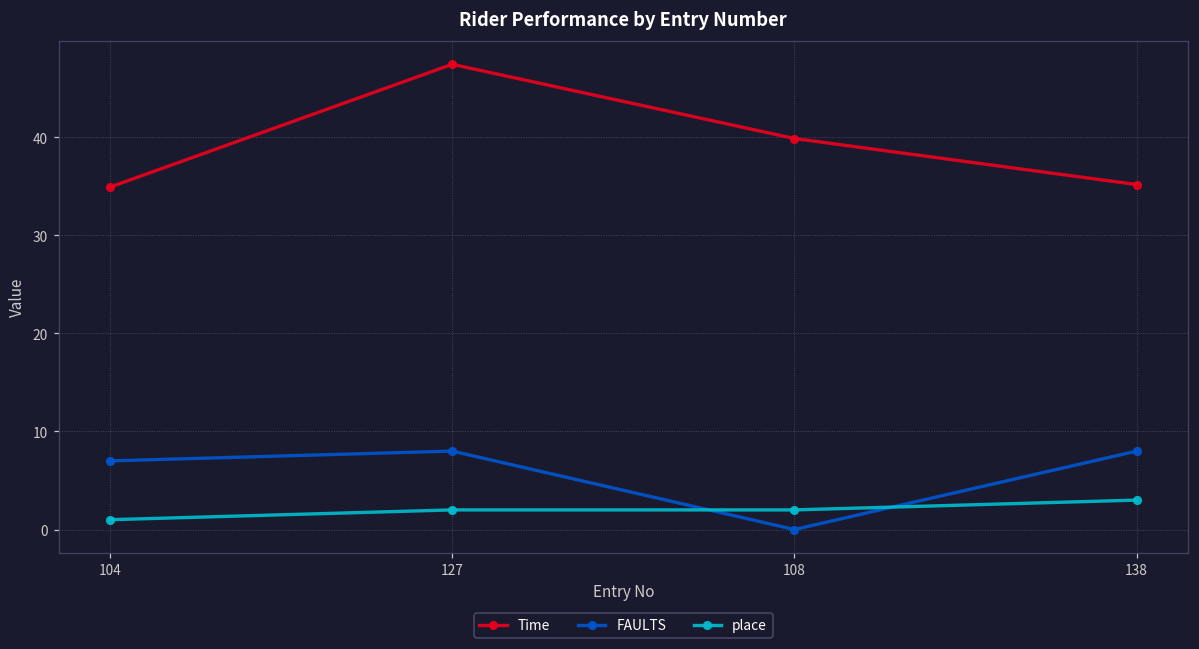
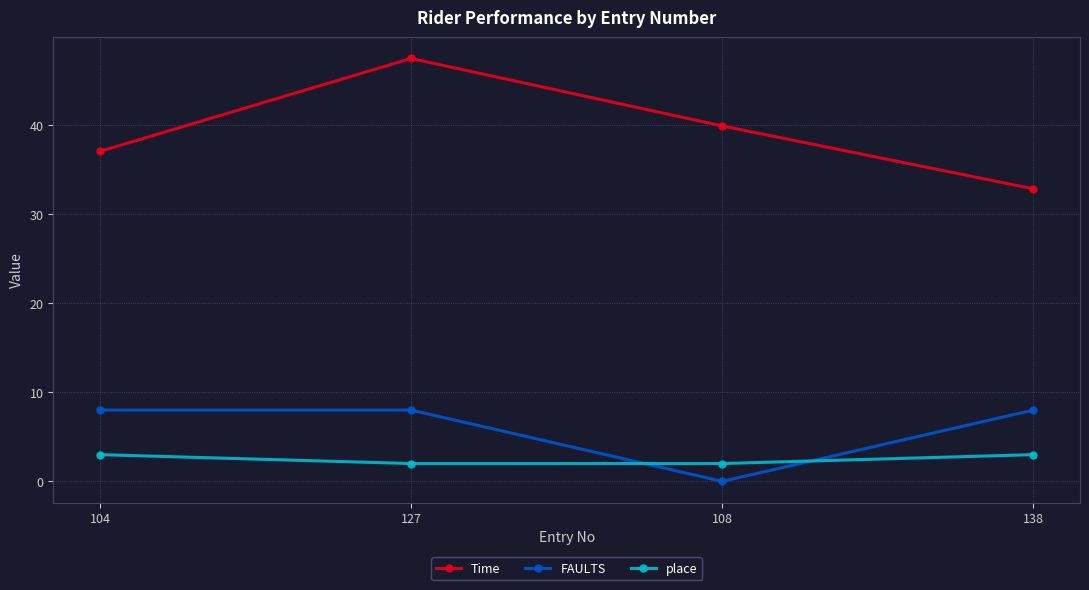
Time, 104: 35 -> 37
FAULTS, 104: 7 -> 8
place, 104: 1 -> 3
Time, 138: 35 -> 33
